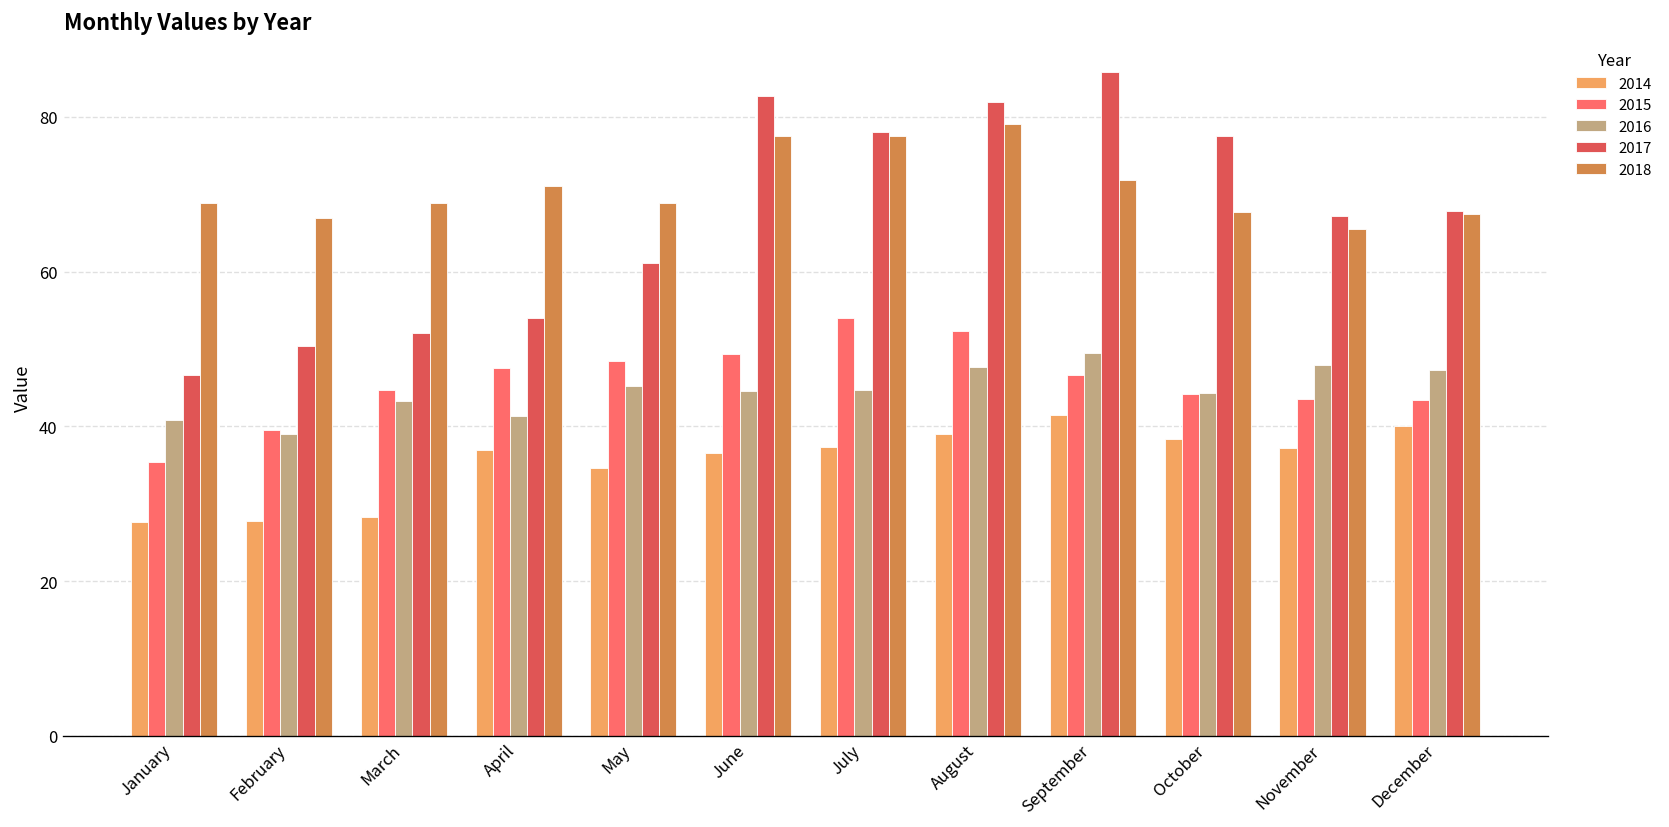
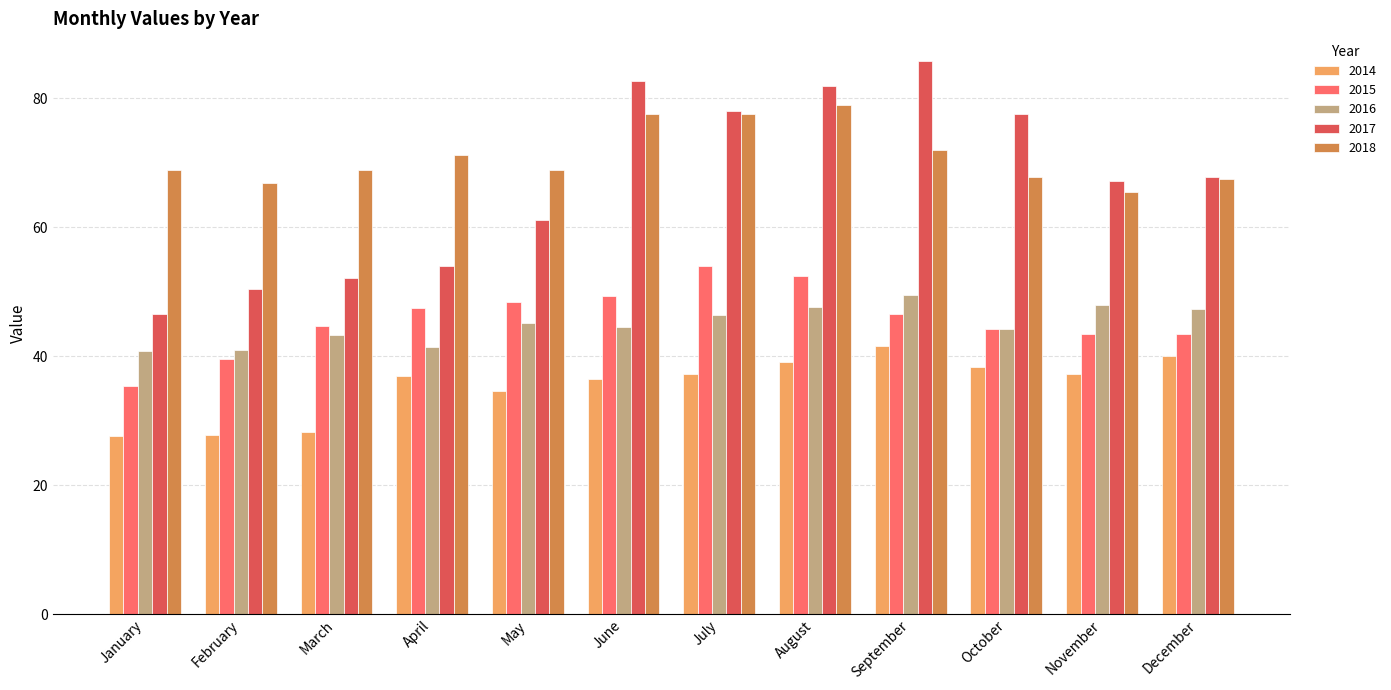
2016, February: 39 -> 41
2016, July: 45 -> 46
